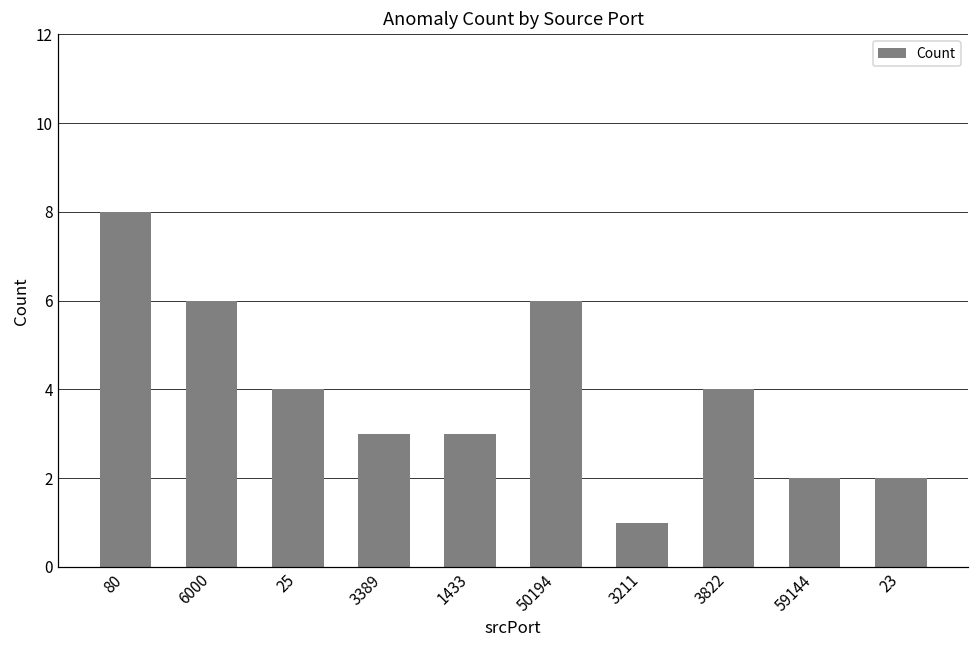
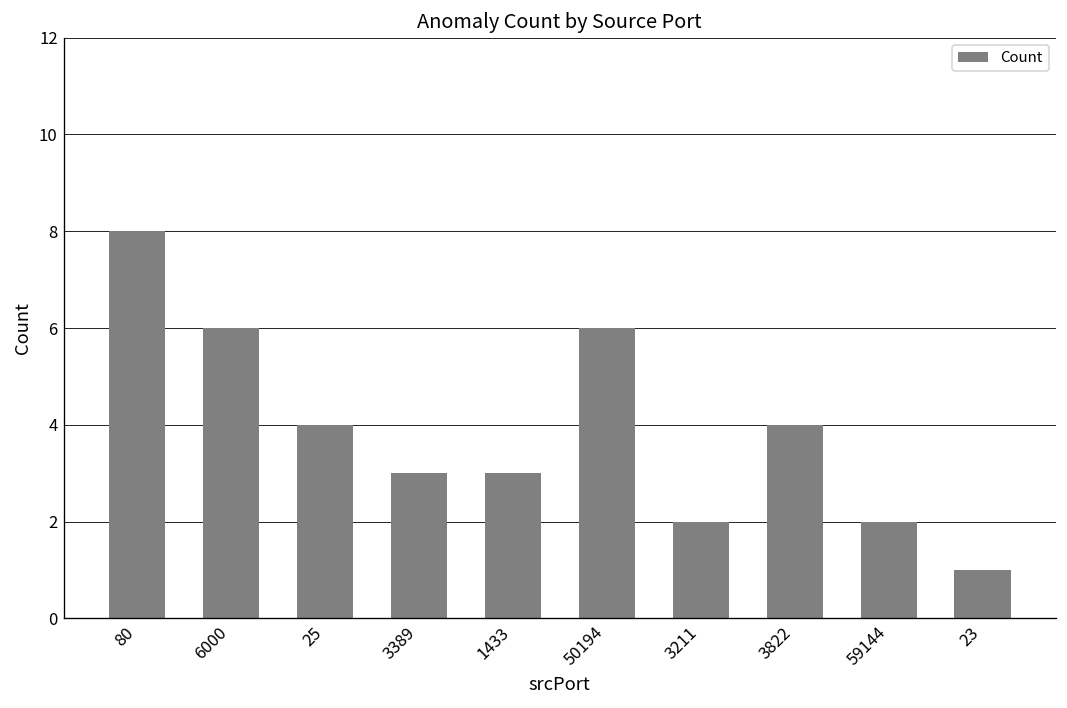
3211: 1 -> 2
23: 2 -> 1
